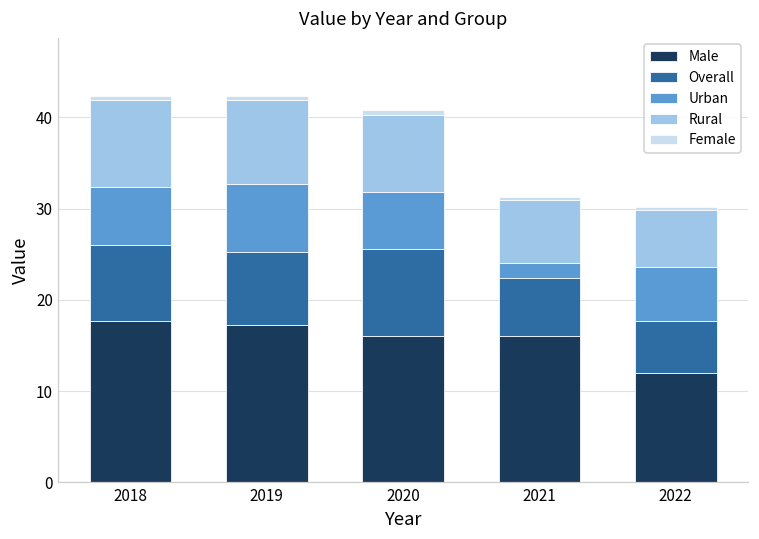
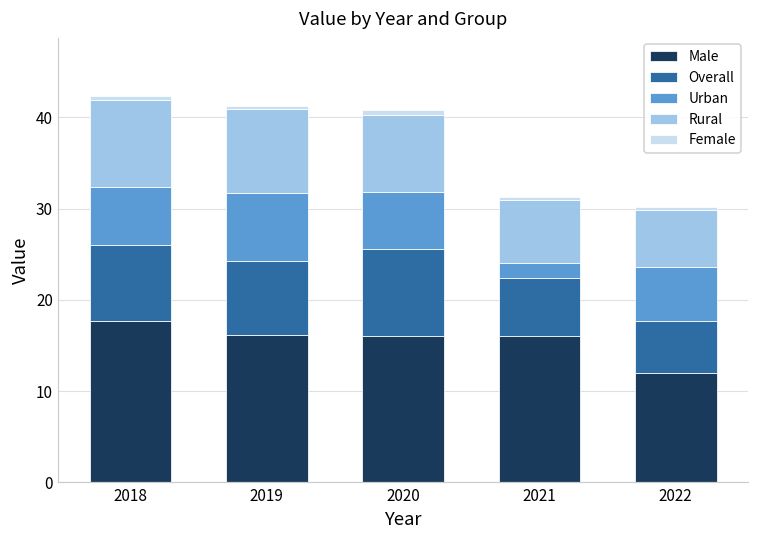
Male, 2019: 17 -> 16
